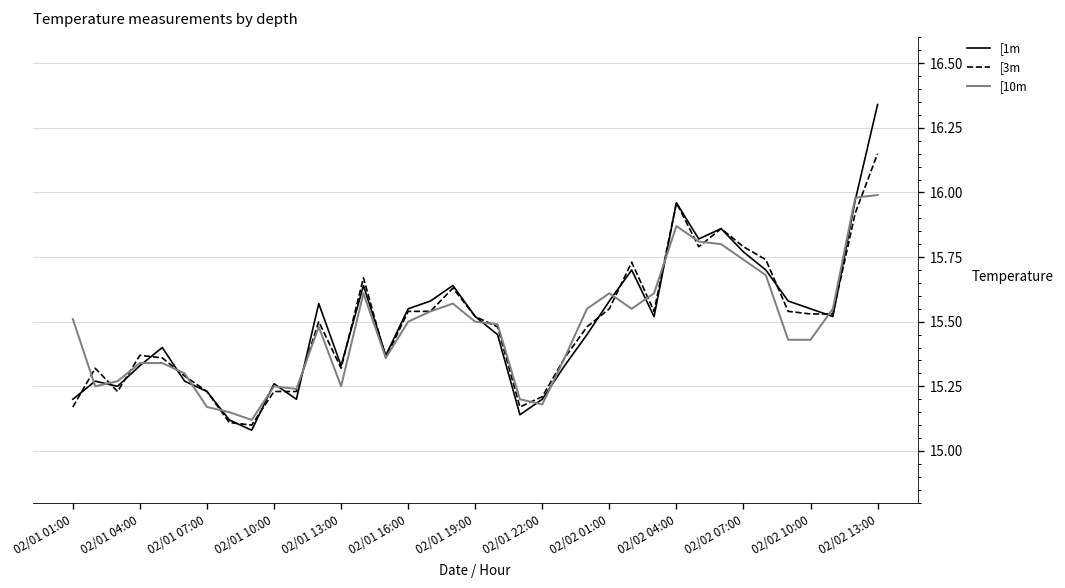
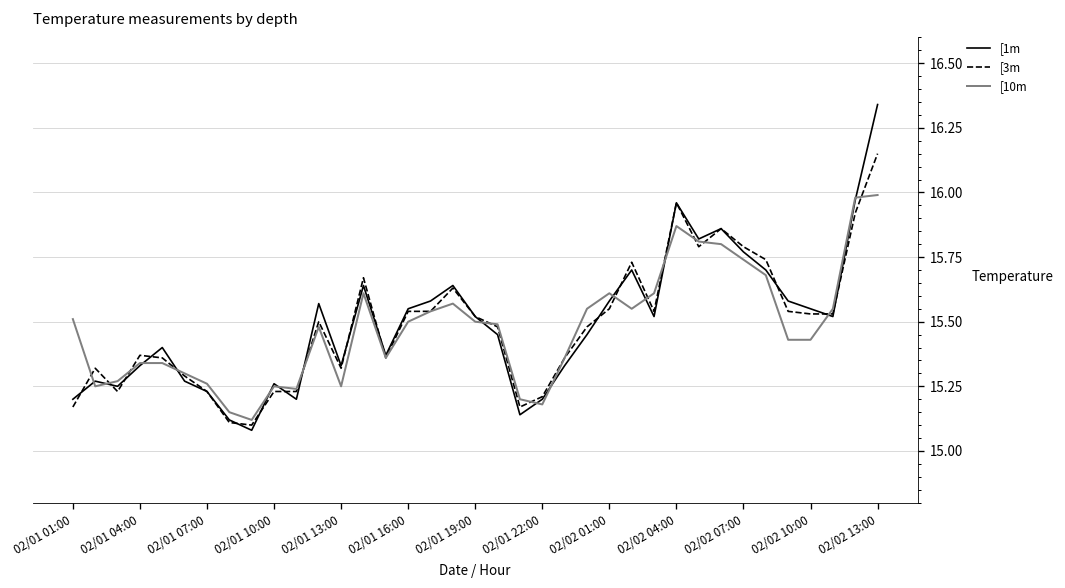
[10m, 02/01 07:00: 15.17 -> 15.26
